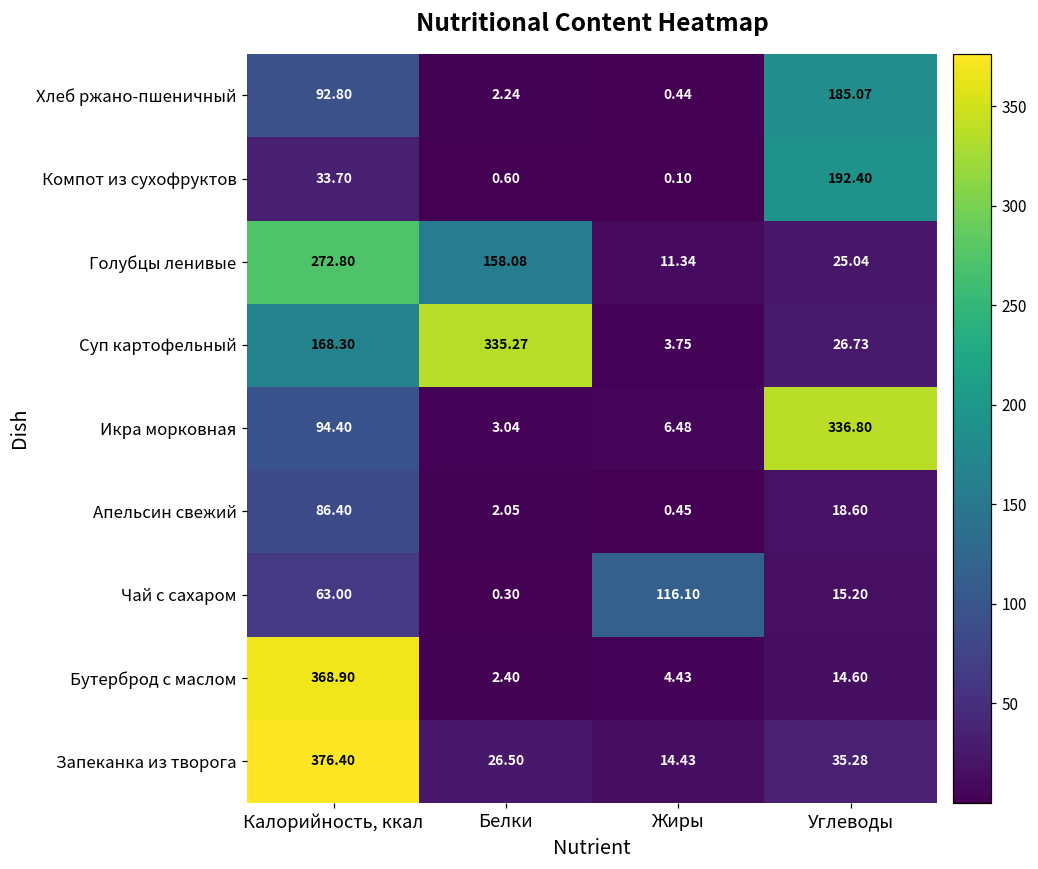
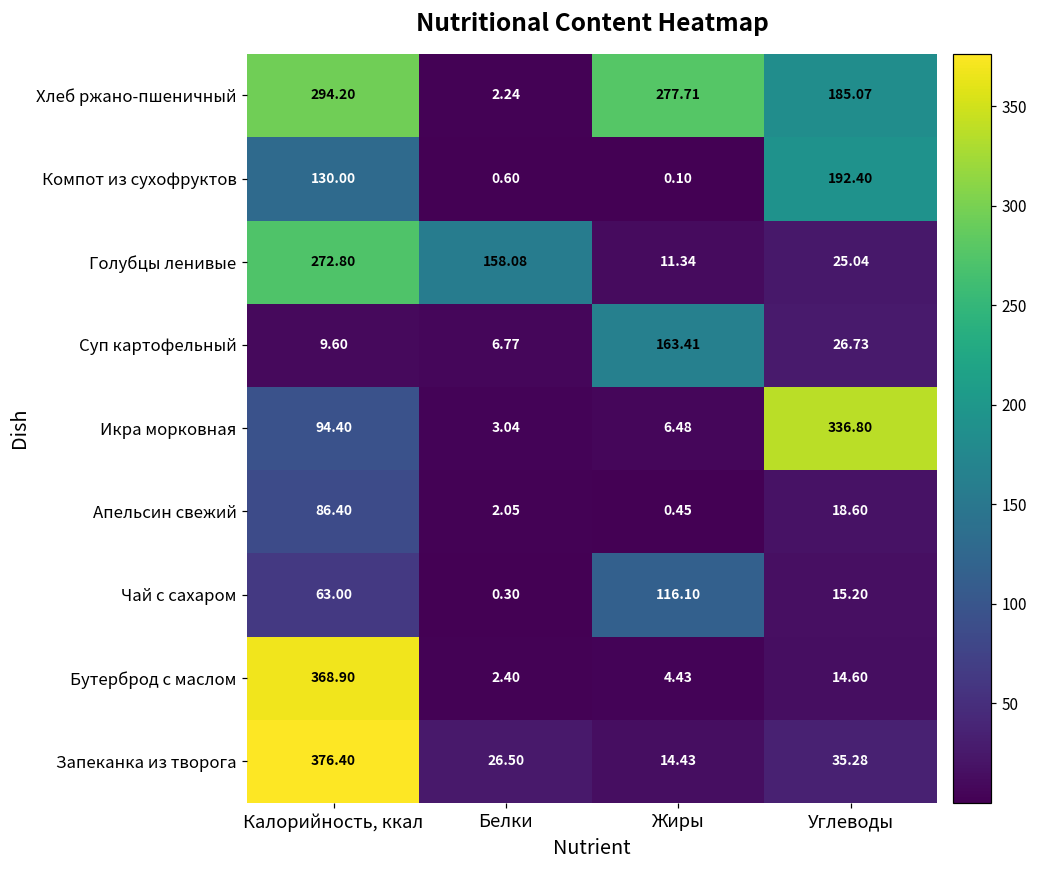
Хлеб ржано-пшеничный, Калорийность, ккал: 92.80 -> 294.20
Хлеб ржано-пшеничный, Жиры: 0.44 -> 277.71
Компот из сухофруктов, Калорийность, ккал: 33.70 -> 130.00
Суп картофельный, Калорийность, ккал: 168.30 -> 9.60
Суп картофельный, Белки: 335.27 -> 6.77
Суп картофельный, Жиры: 3.75 -> 163.41
